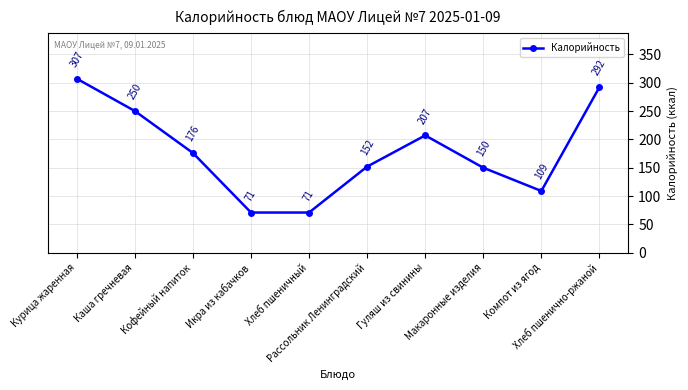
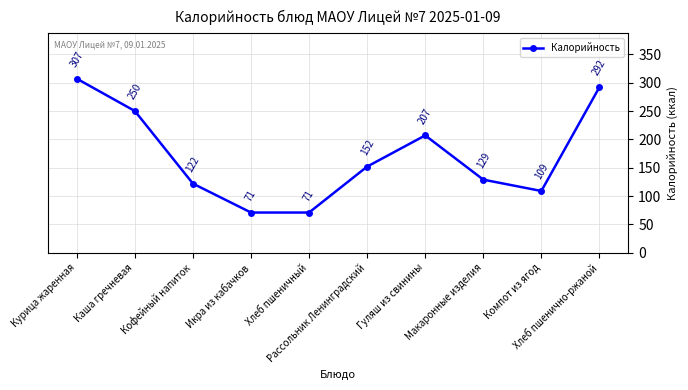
Кофейный напиток: 176 -> 122
Макаронные изделия: 150 -> 129
